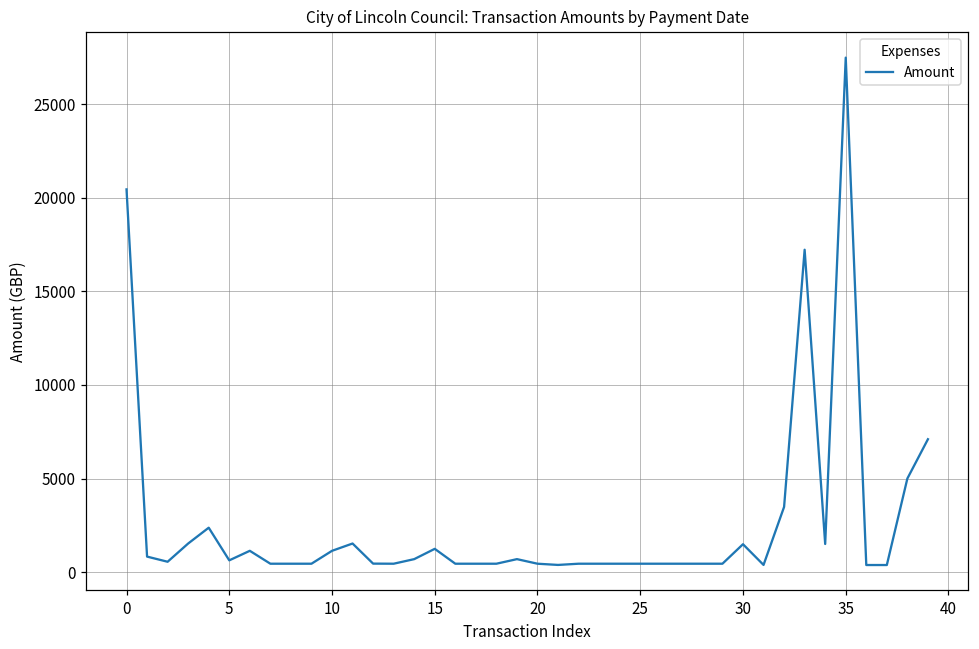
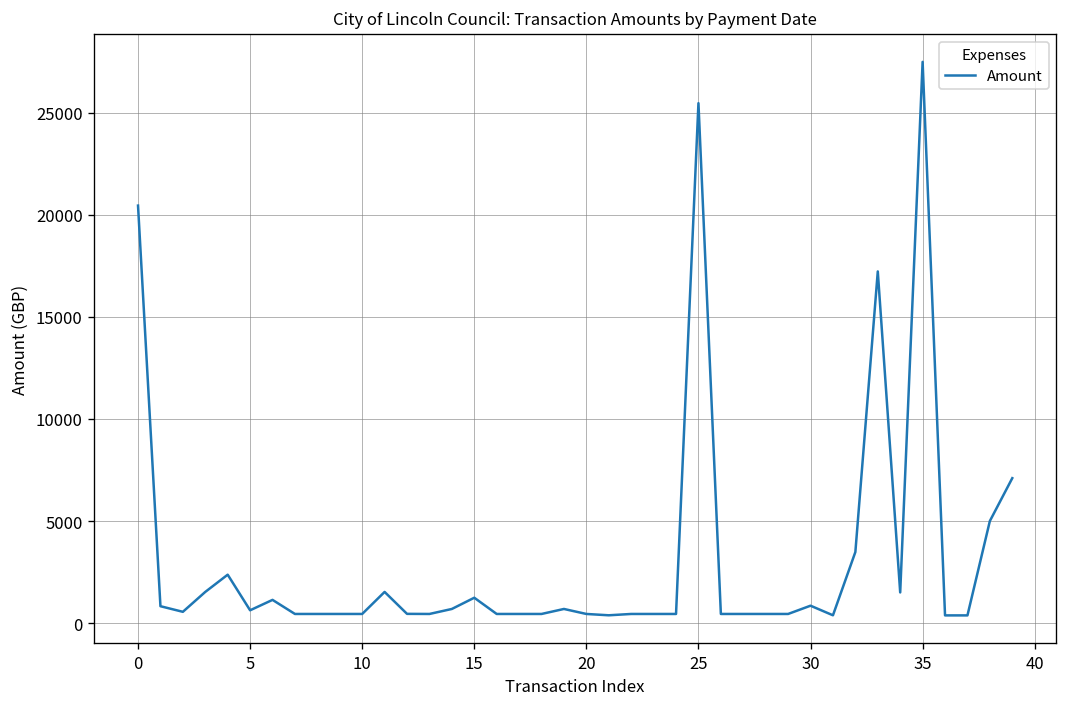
10: 1100 -> 400
25: 400 -> 25500
30: 1500 -> 900
